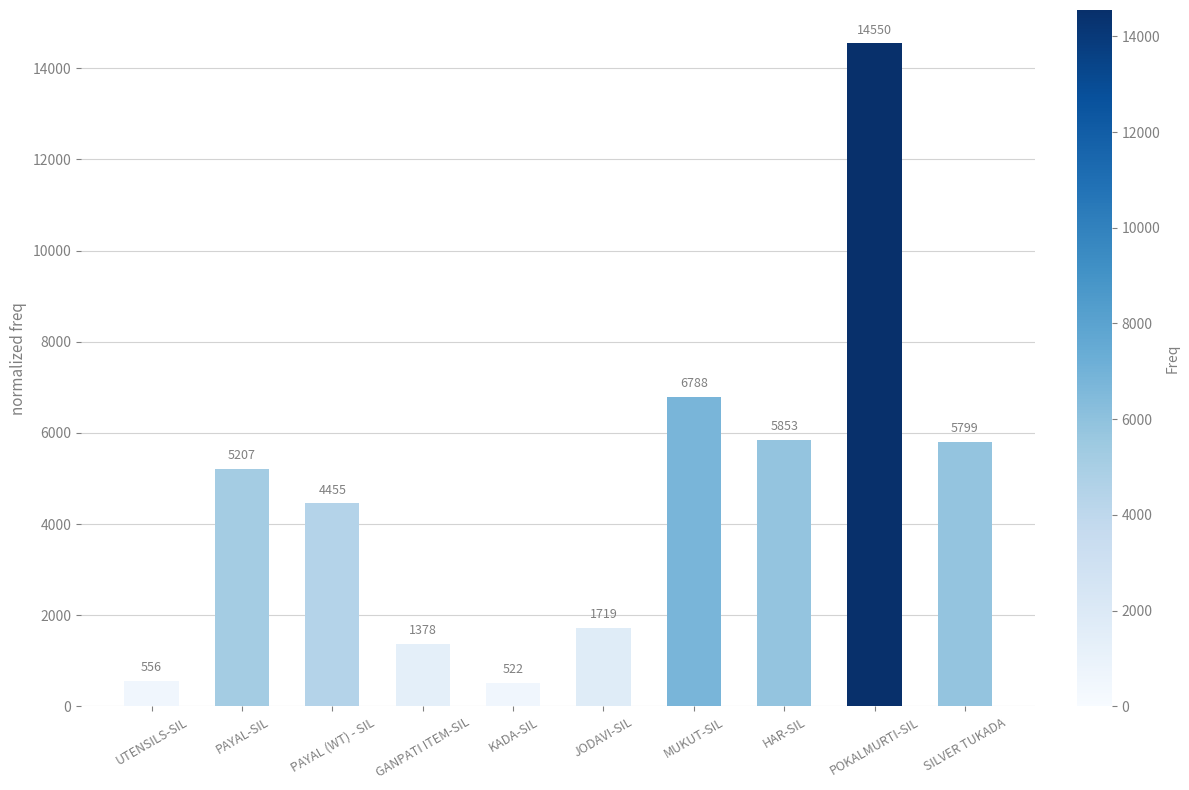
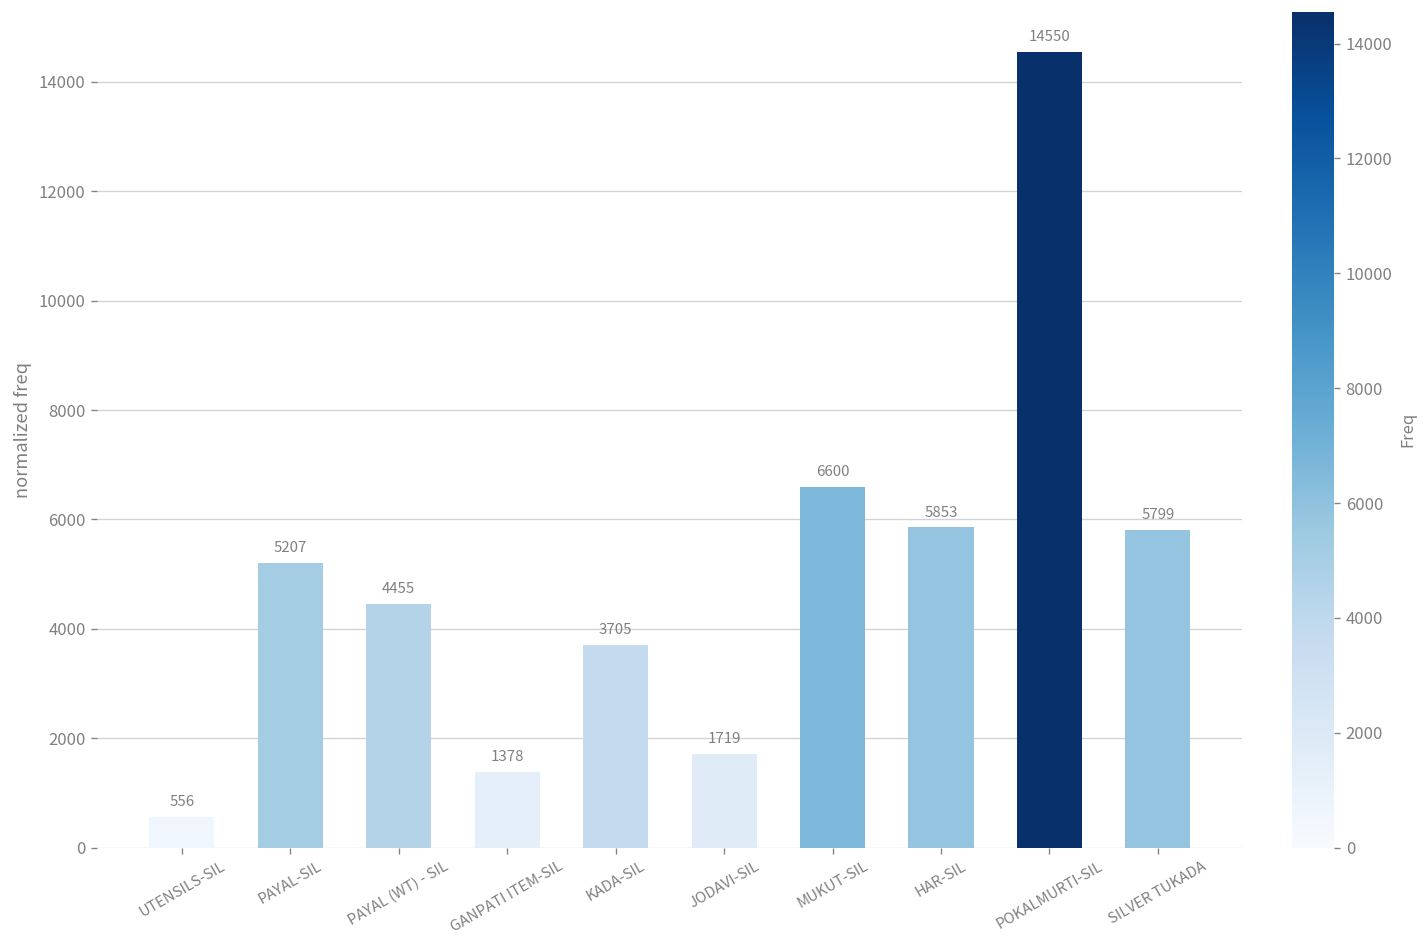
KADA-SIL: 522 -> 3705
MUKUT-SIL: 6788 -> 6600
